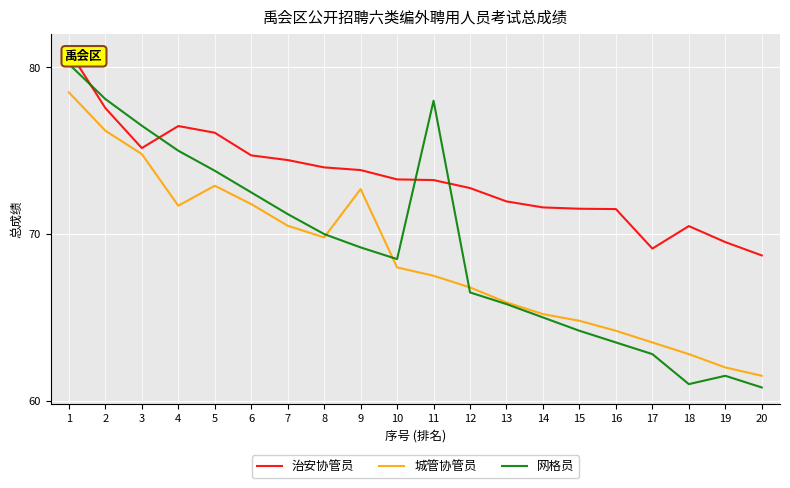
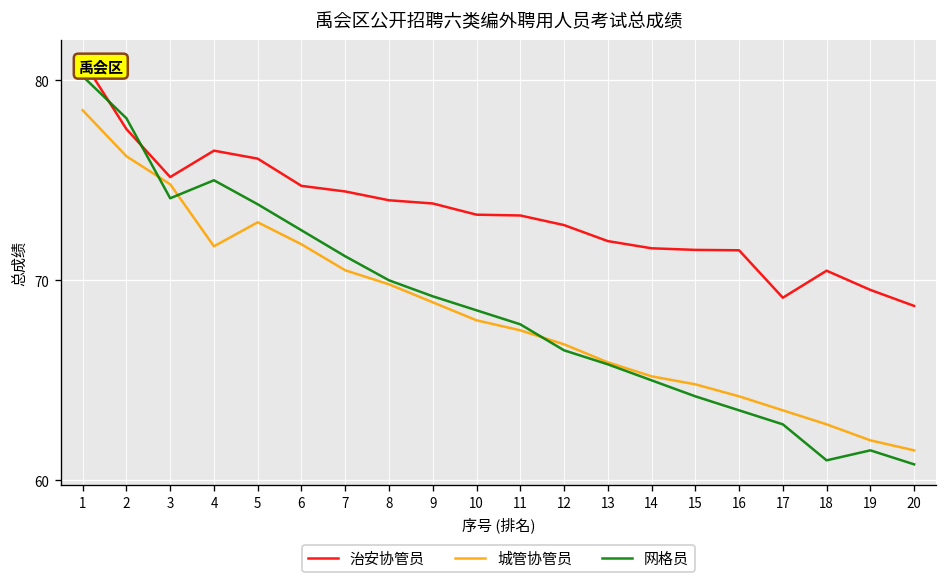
网格员, 3: 76.5 -> 74.1
城管协管员, 9: 72.7 -> 68.9
网格员, 11: 78.0 -> 67.8
